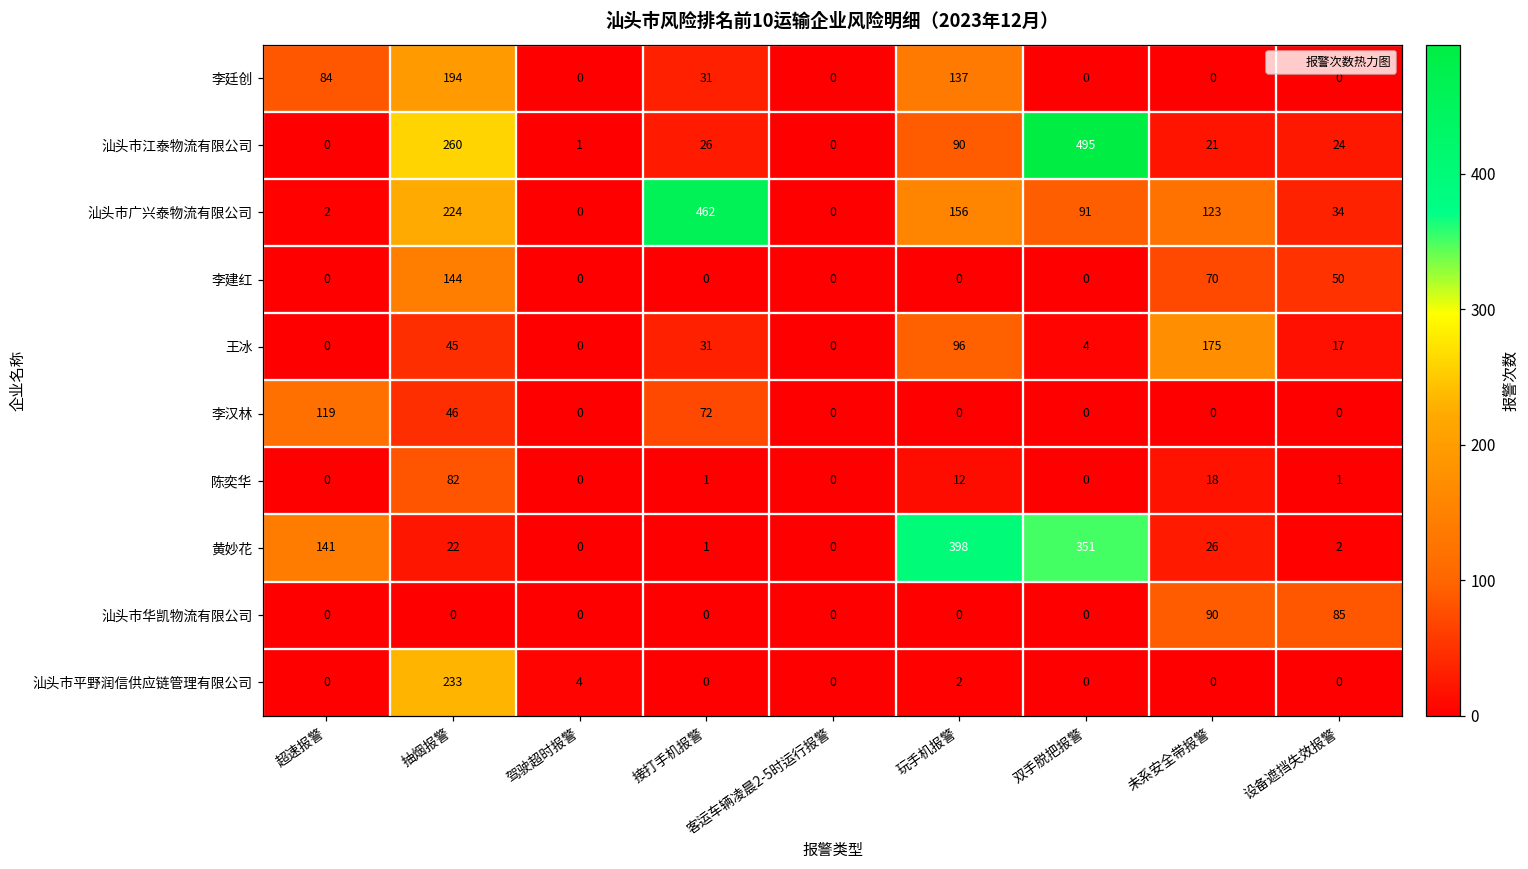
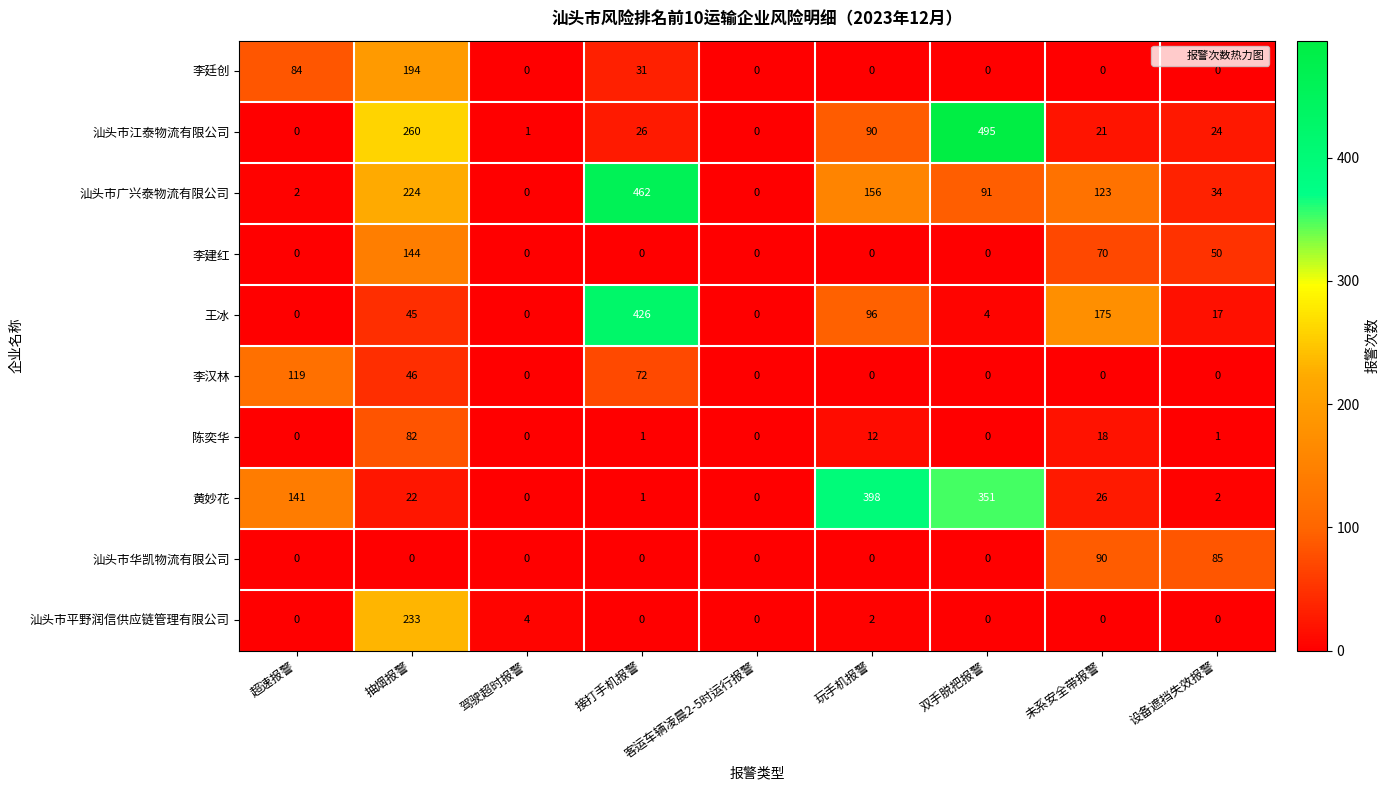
李廷创, 玩手机报警: 137 -> 0
王冰, 接打手机报警: 31 -> 426
